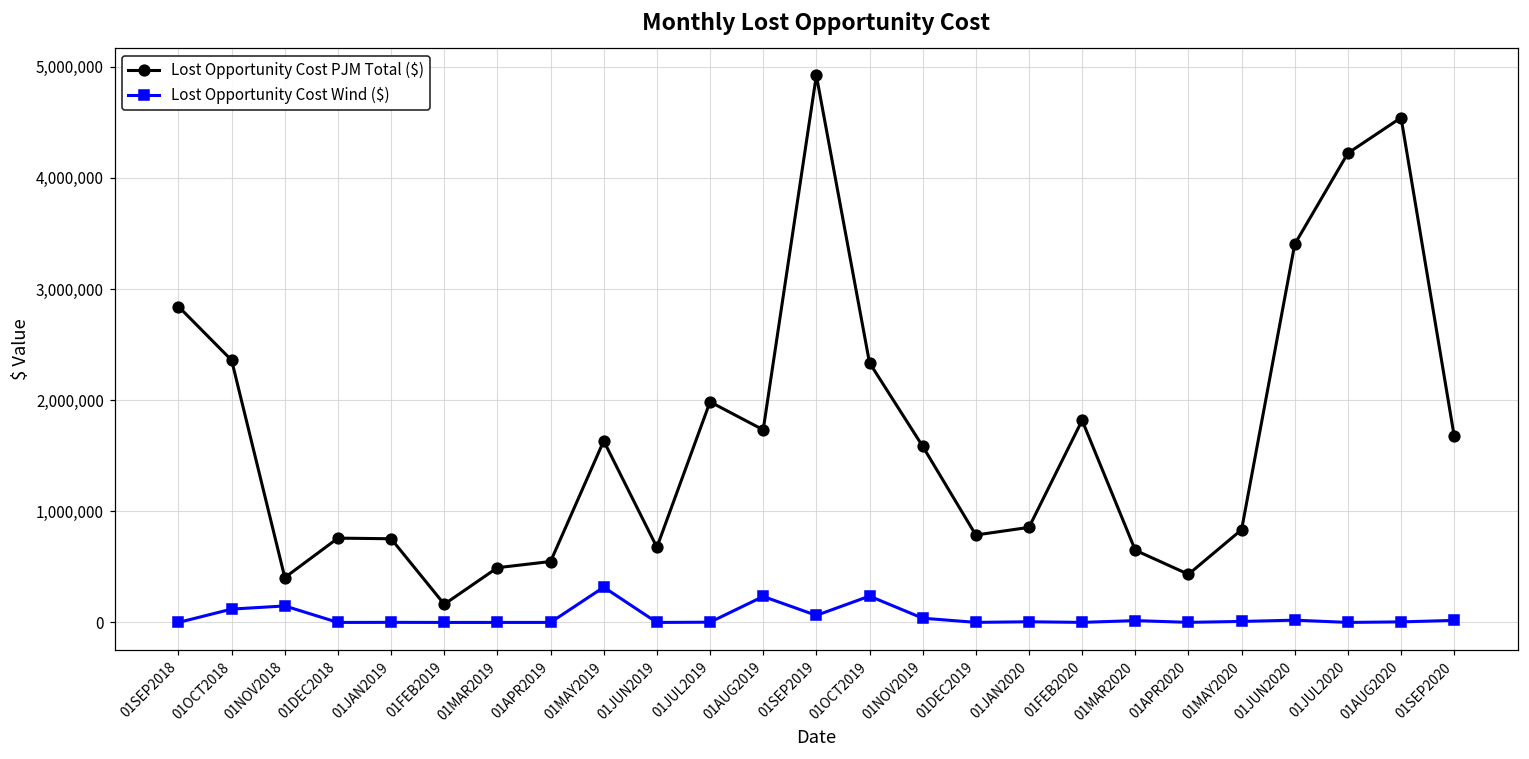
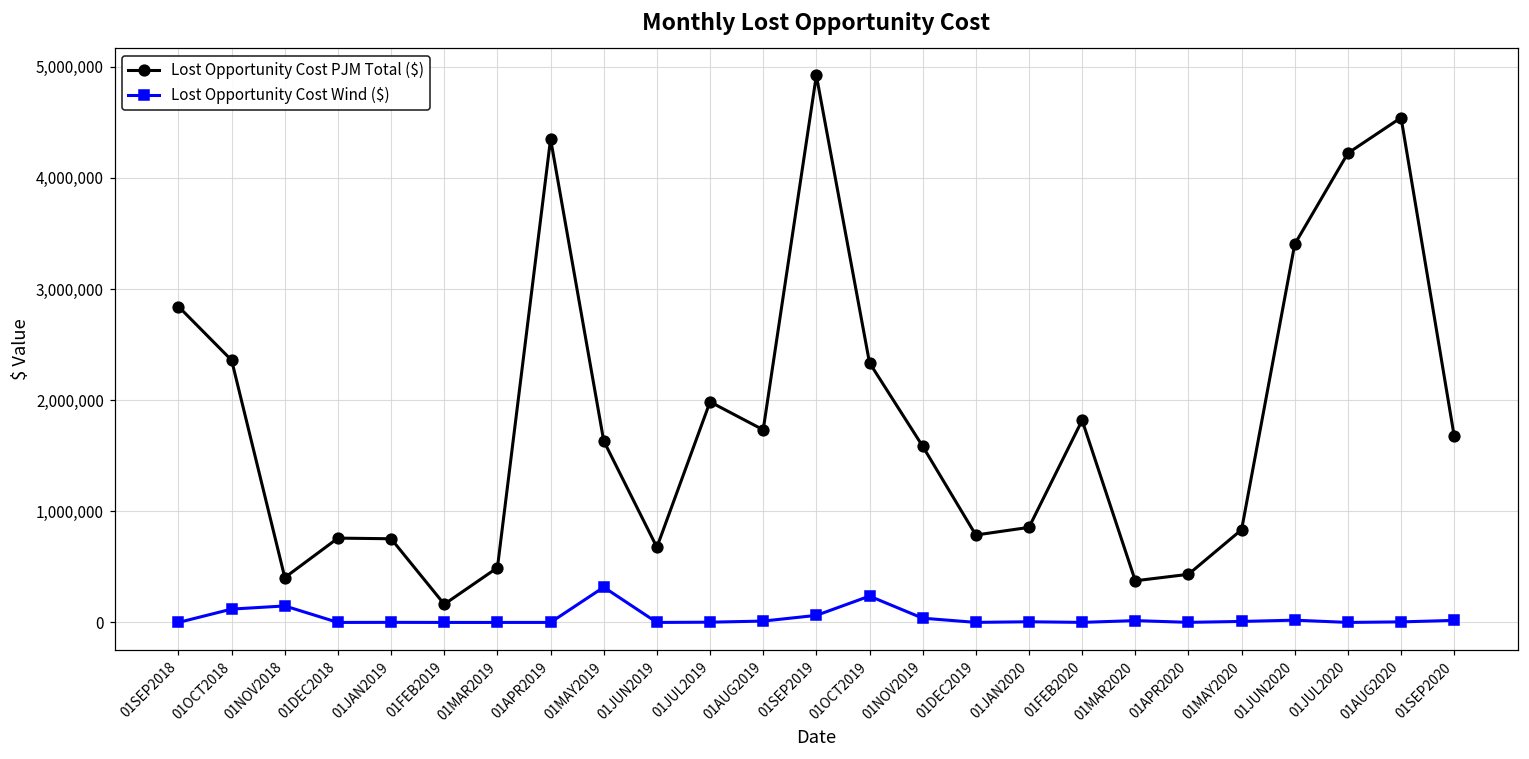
Lost Opportunity Cost PJM Total ($), 01APR2019: 550,000 -> 4,350,000
Lost Opportunity Cost Wind ($), 01AUG2019: 230,000 -> 10,000
Lost Opportunity Cost PJM Total ($), 01MAR2020: 650,000 -> 370,000
